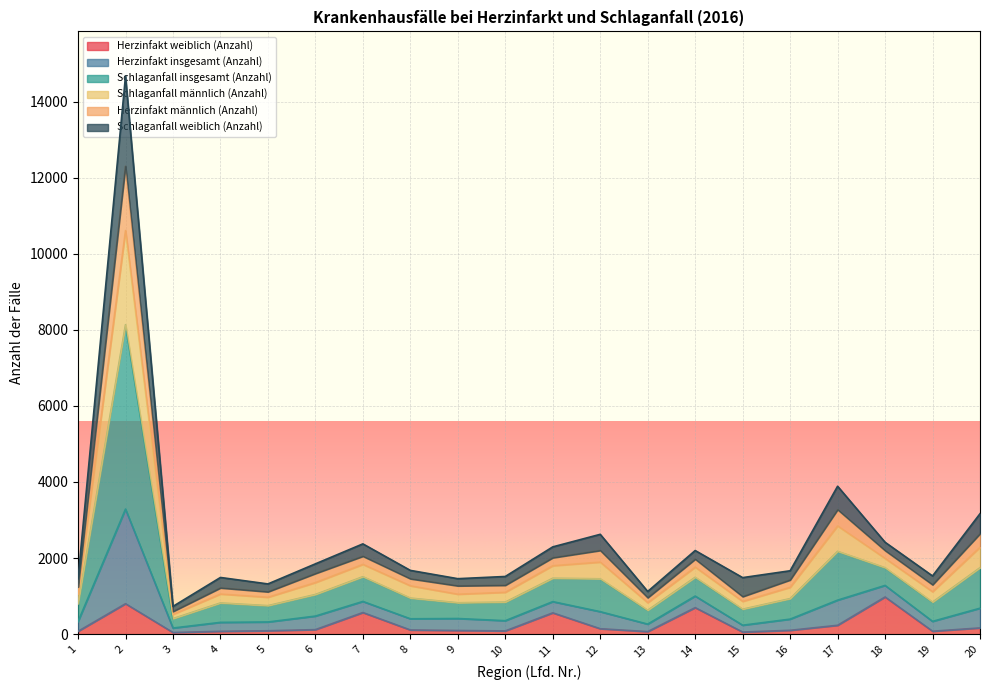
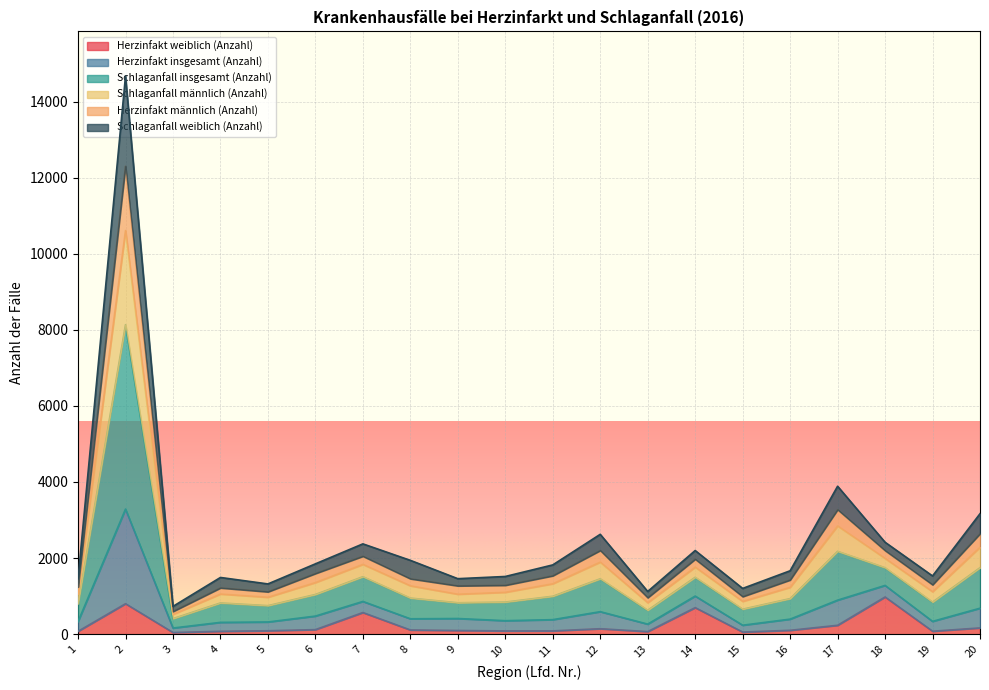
Schlaganfall weiblich (Anzahl), 8: 200 -> 500
Herzinfakt weiblich (Anzahl), 11: 600 -> 100
Schlaganfall weiblich (Anzahl), 15: 500 -> 200
